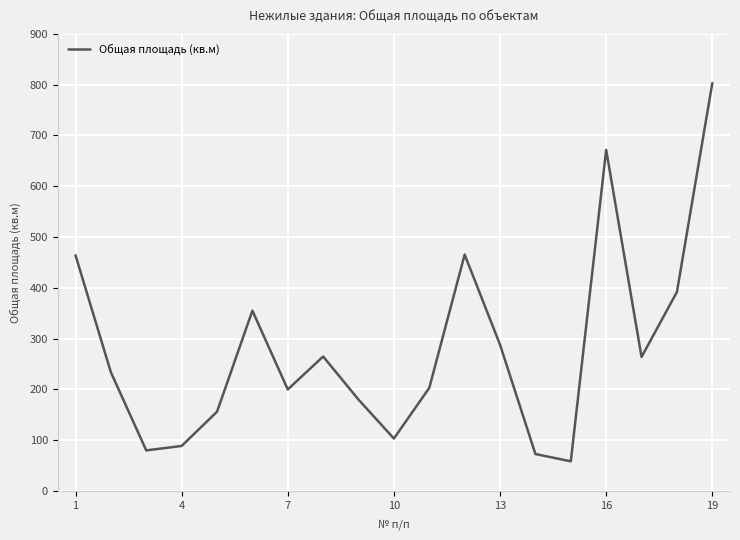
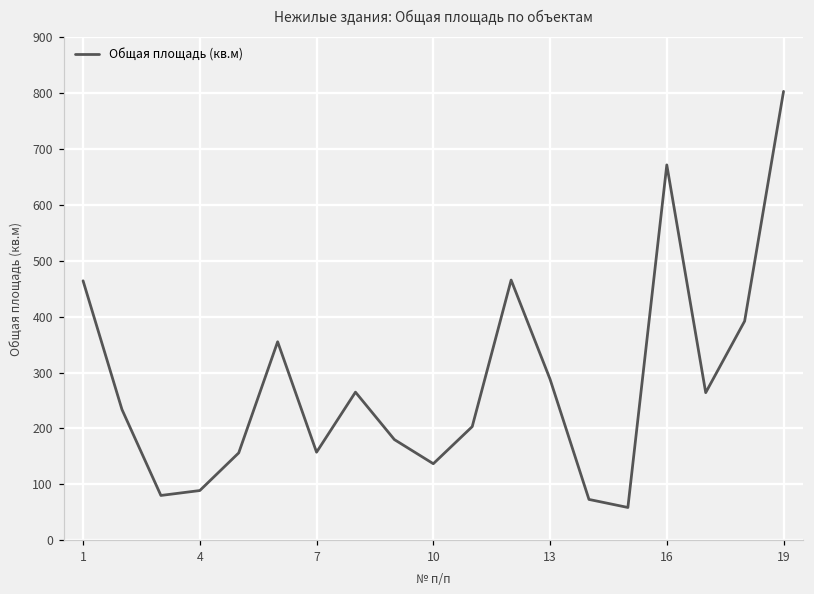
7: 200 -> 160
10: 100 -> 140
